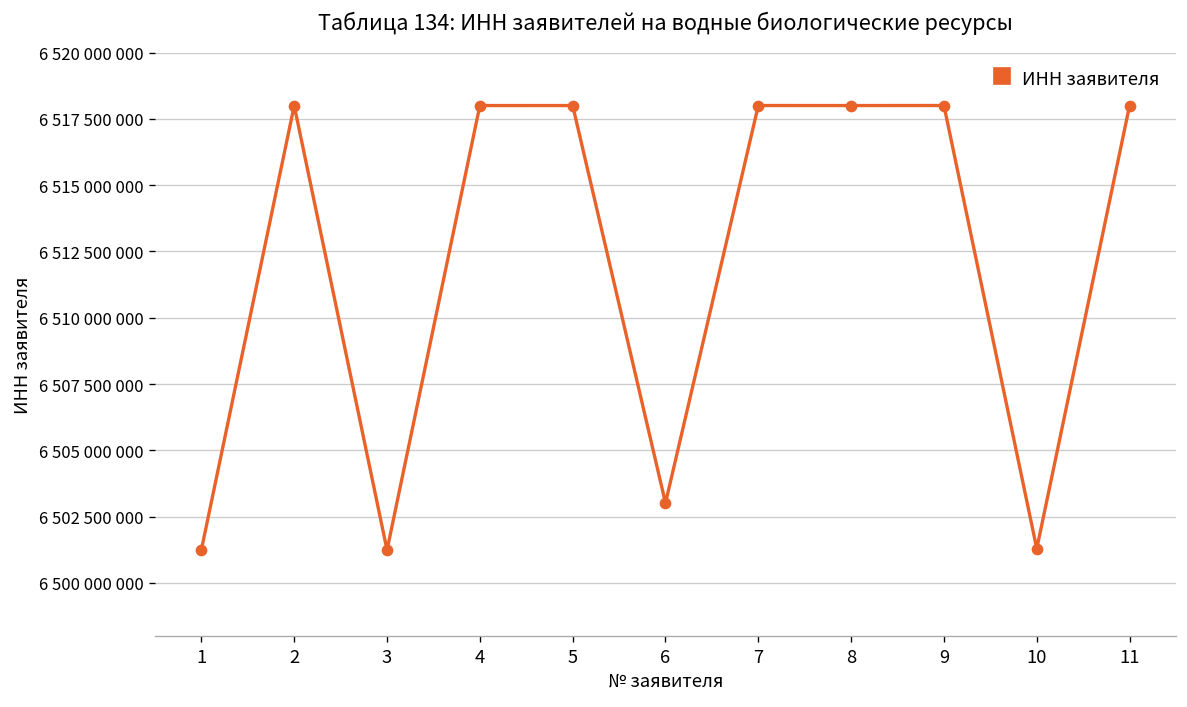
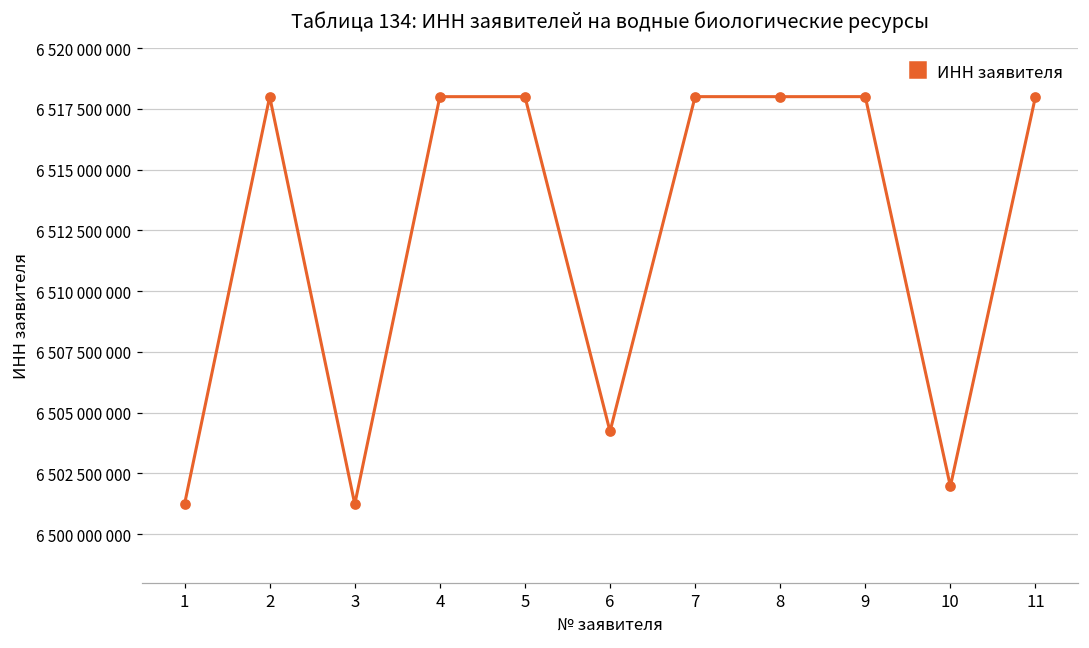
6: 6503000000 -> 6504200000
10: 6501300000 -> 6502000000
